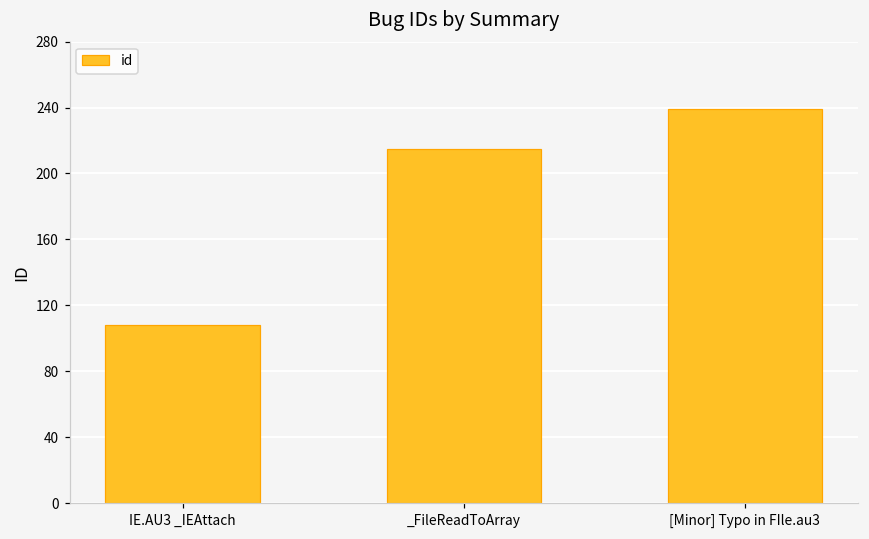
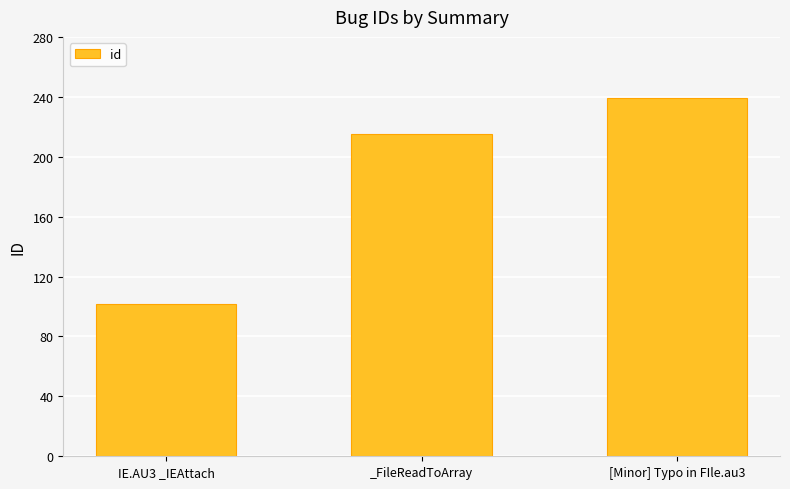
IE.AU3 _IEAttach: 108 -> 102
